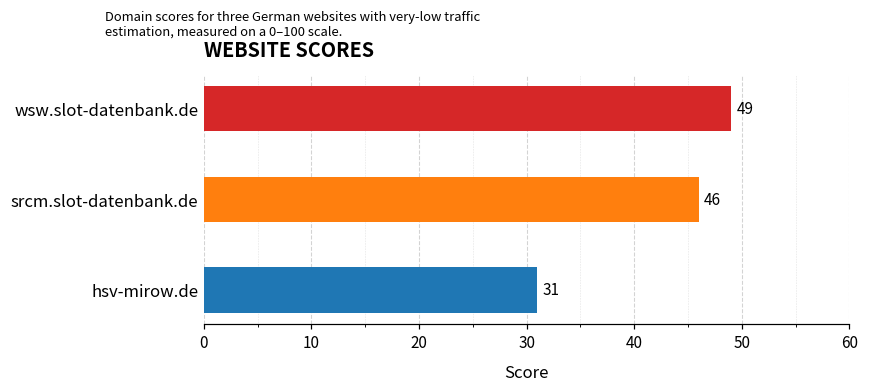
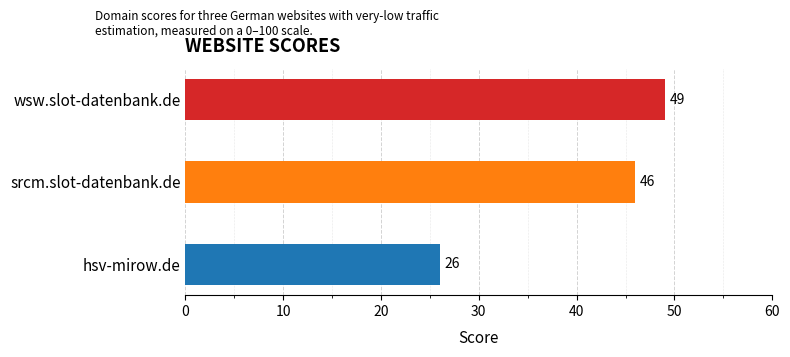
hsv-mirow.de: 31 -> 26
